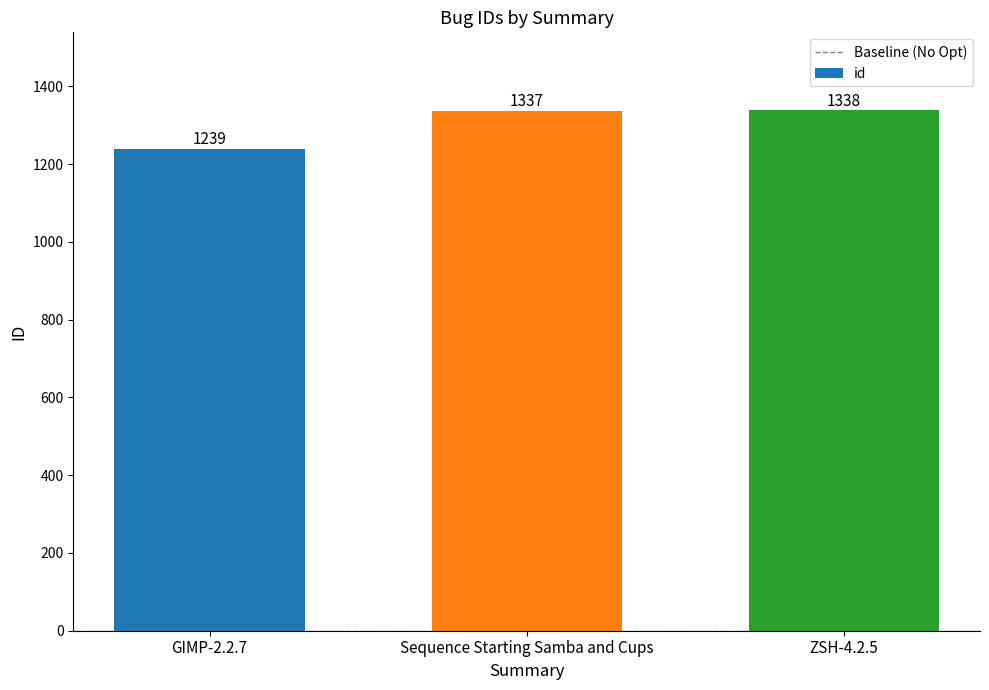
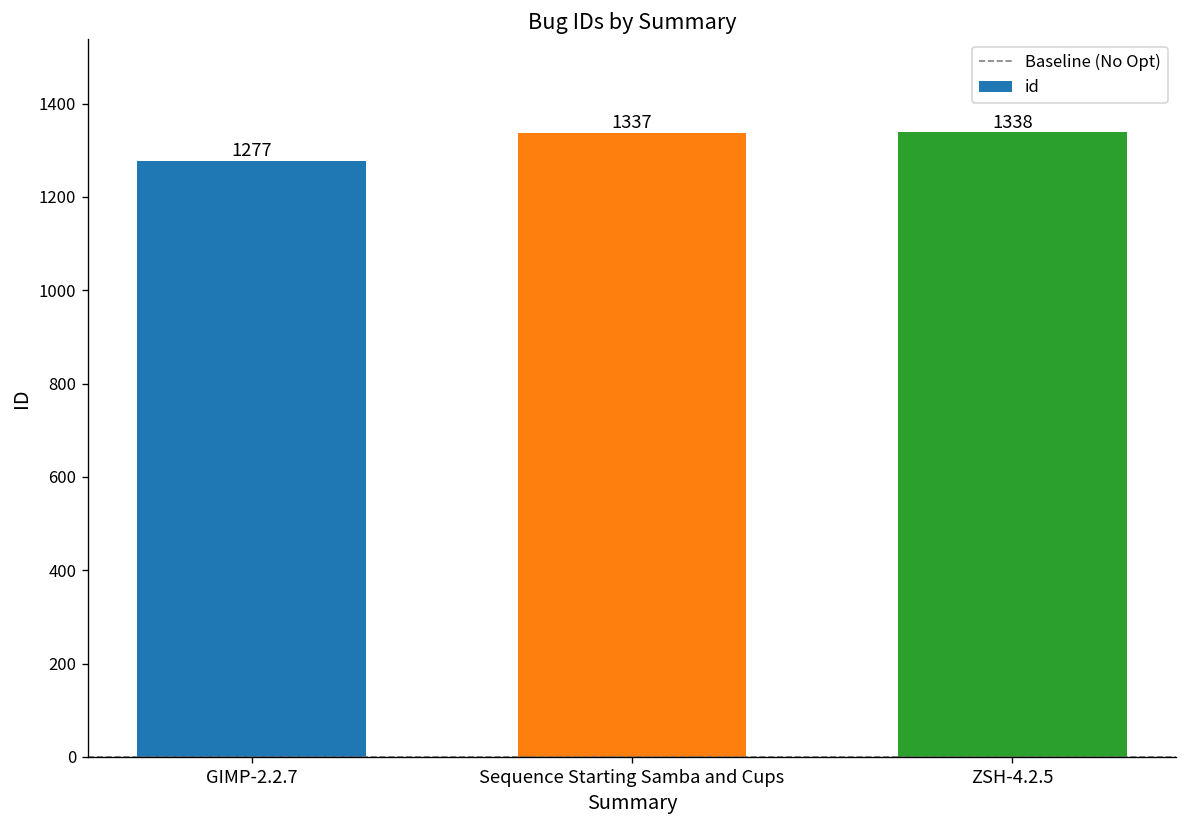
GIMP-2.2.7: 1239 -> 1277
